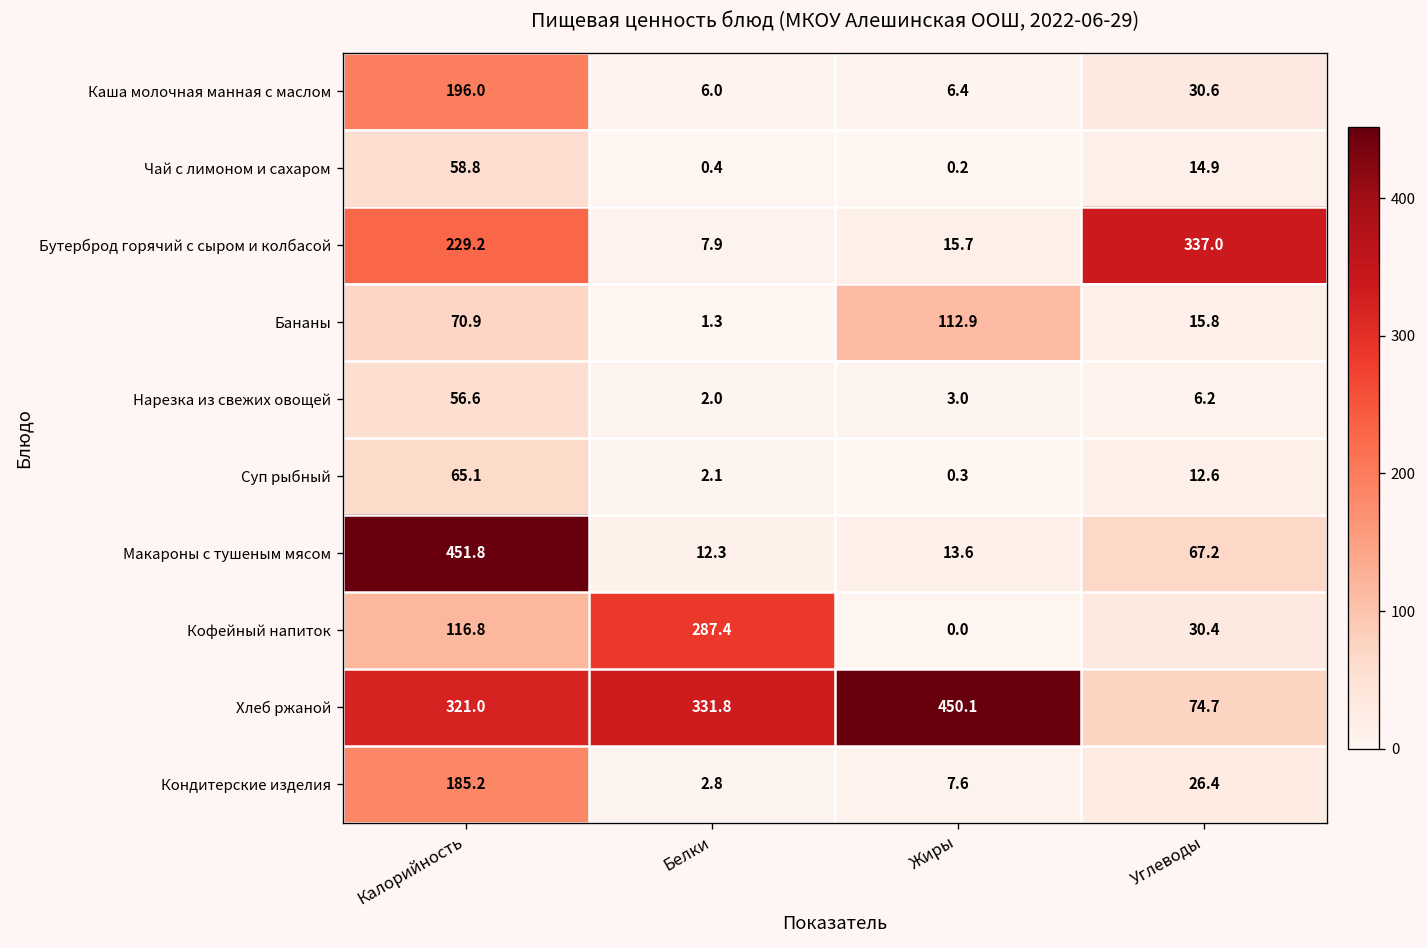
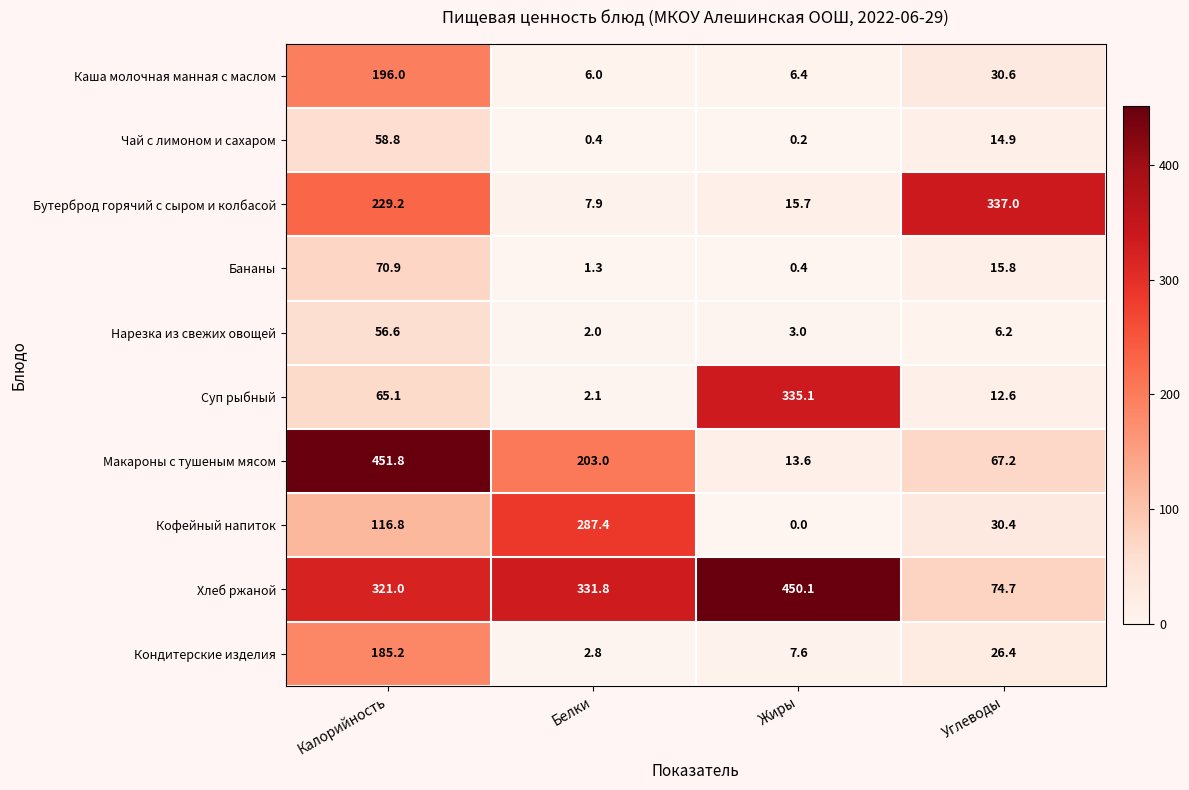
Бананы, Жиры: 112.9 -> 0.4
Суп рыбный, Жиры: 0.3 -> 335.1
Макароны с тушеным мясом, Белки: 12.3 -> 203.0
